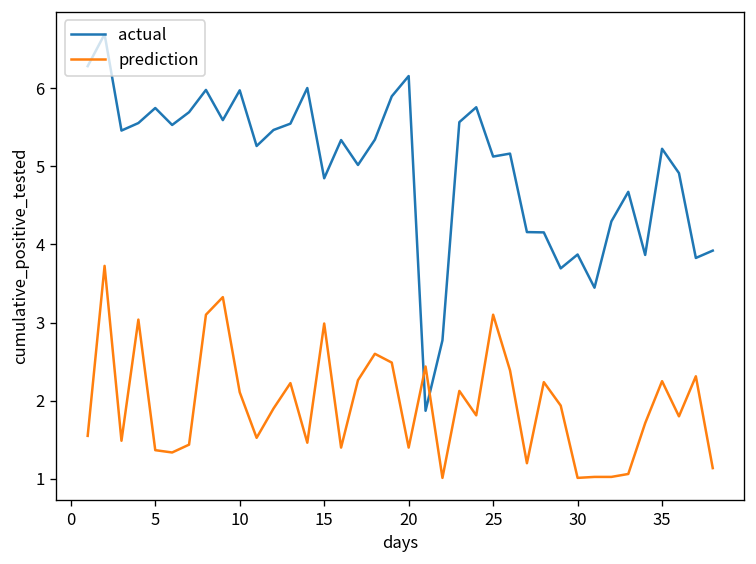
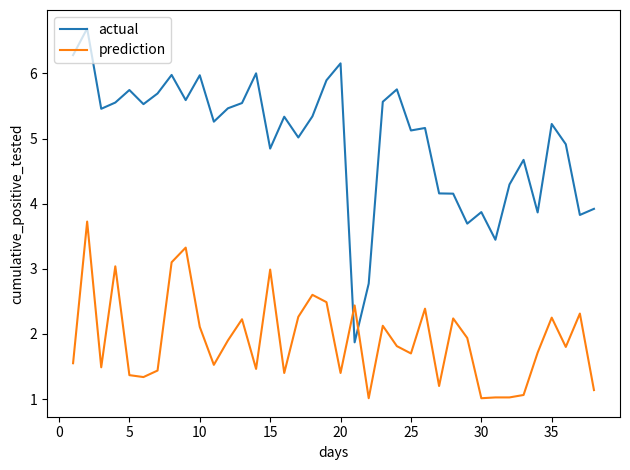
prediction, 25: 3.1 -> 1.7
